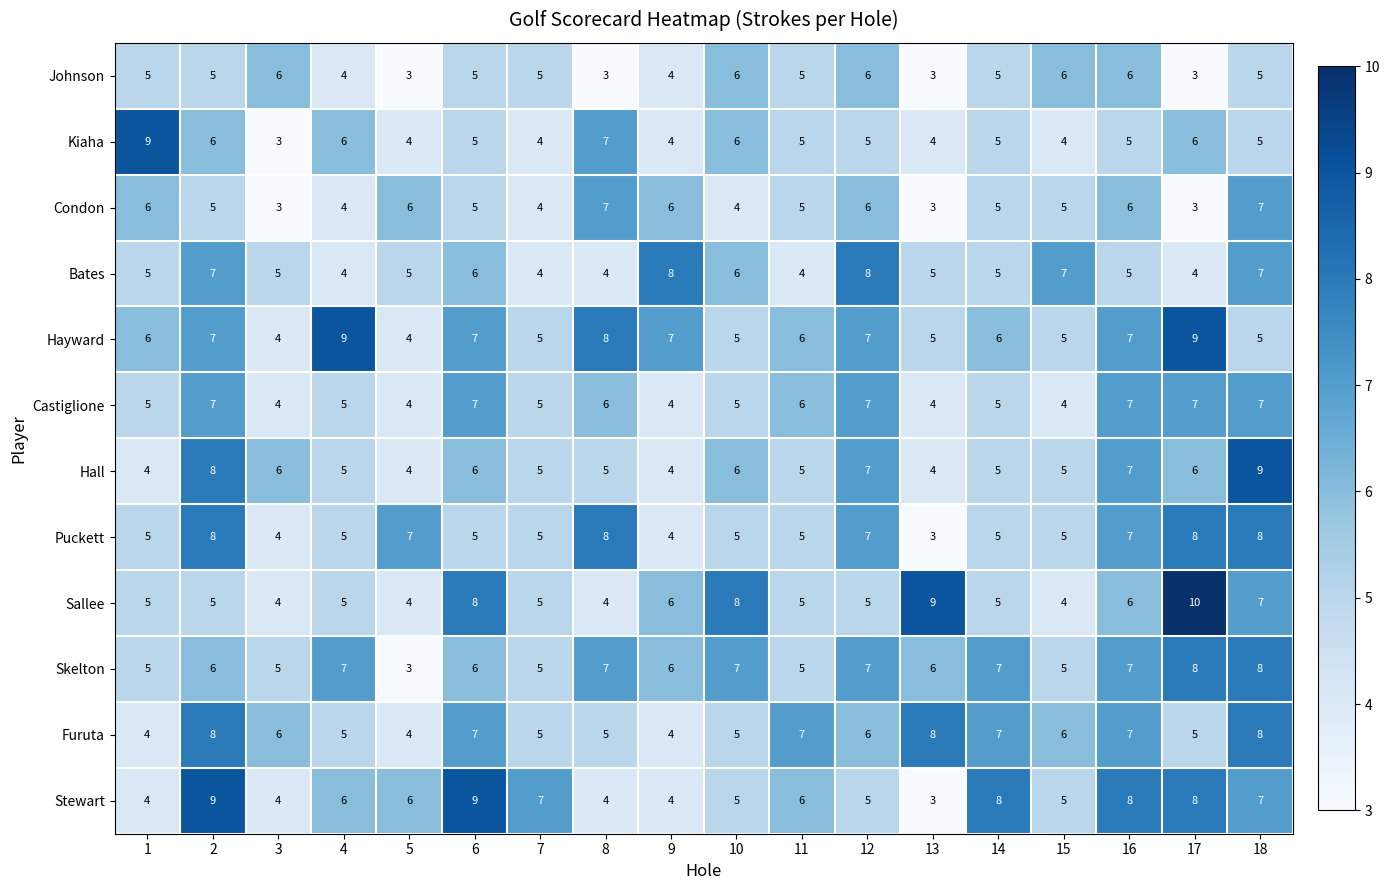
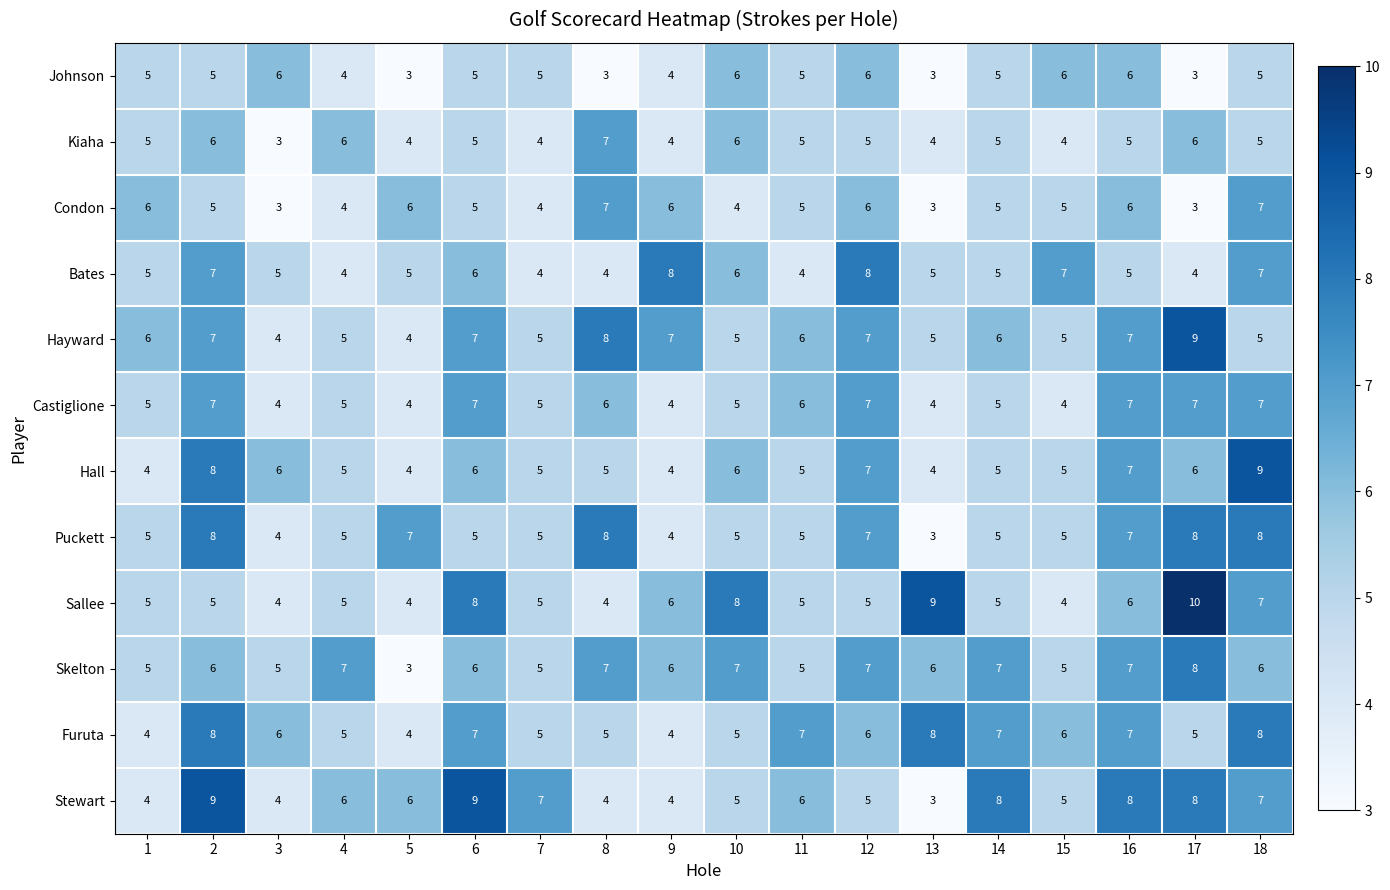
Kiaha, 1: 9 -> 5
Hayward, 4: 9 -> 5
Skelton, 18: 8 -> 6
